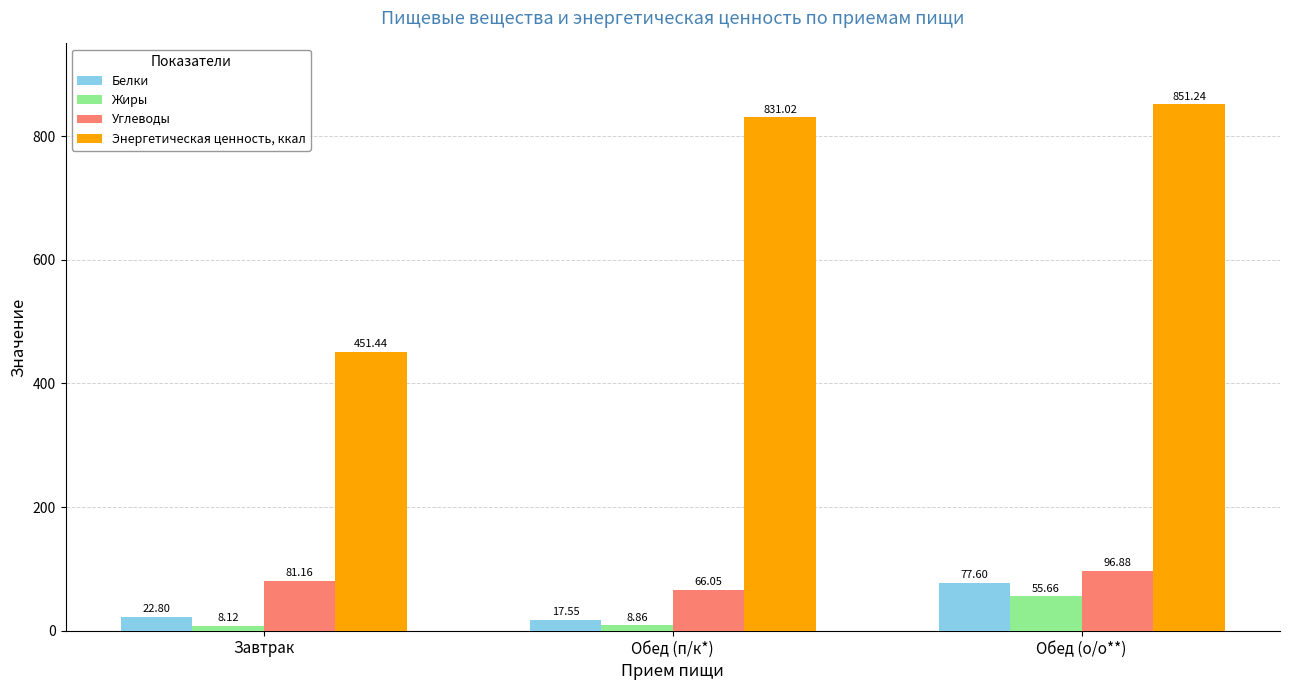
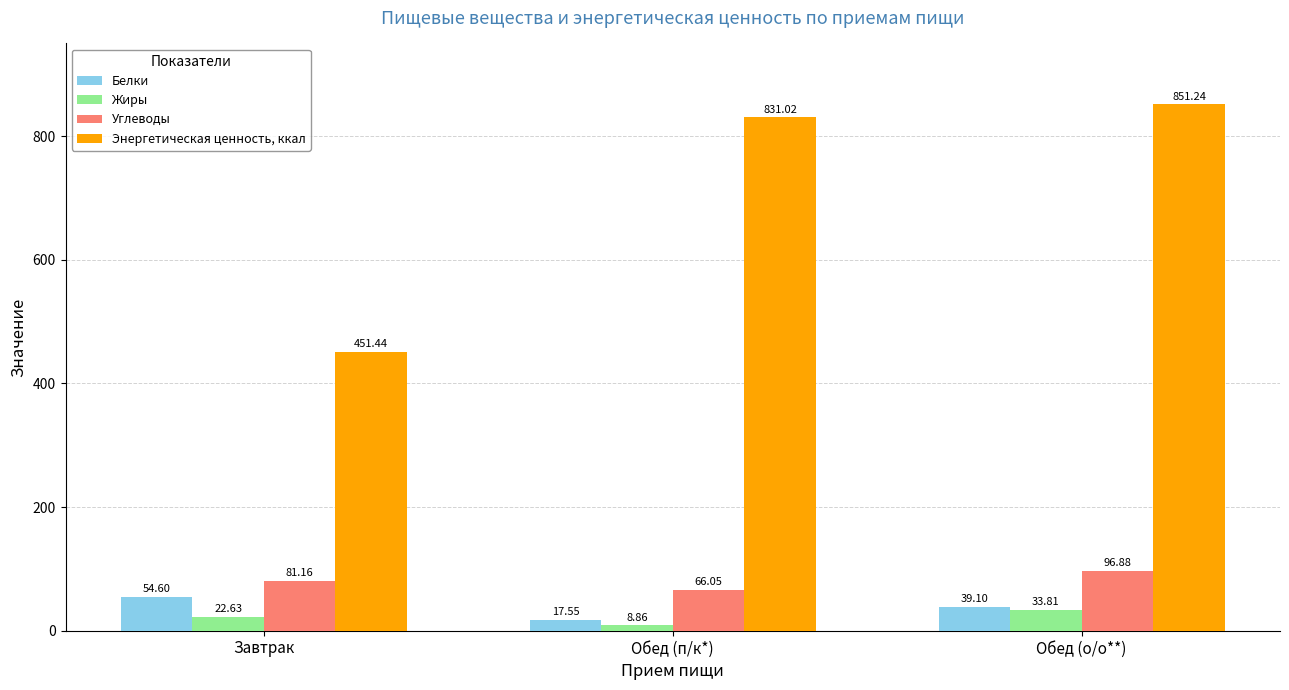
Белки, Завтрак: 22.80 -> 54.60
Жиры, Завтрак: 8.12 -> 22.63
Белки, Обед (о/о**): 77.60 -> 39.10
Жиры, Обед (о/о**): 55.66 -> 33.81
